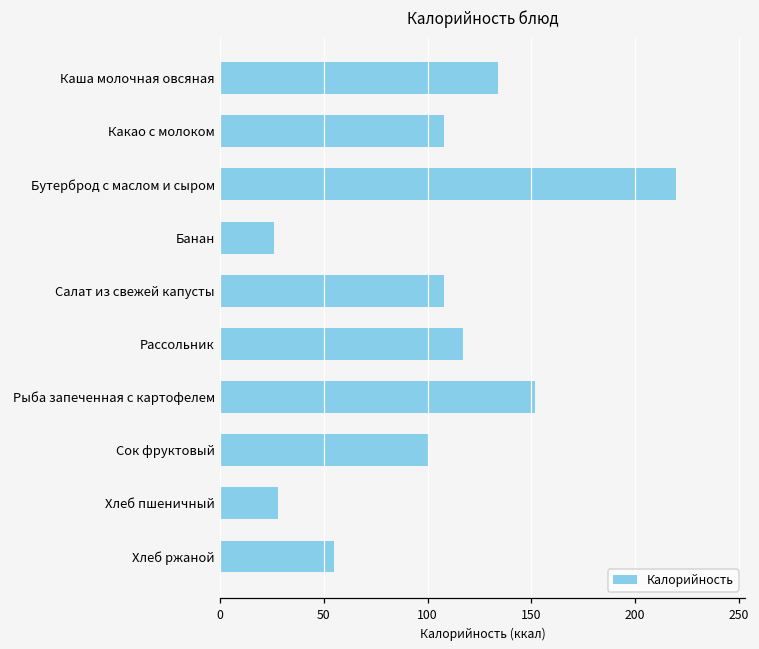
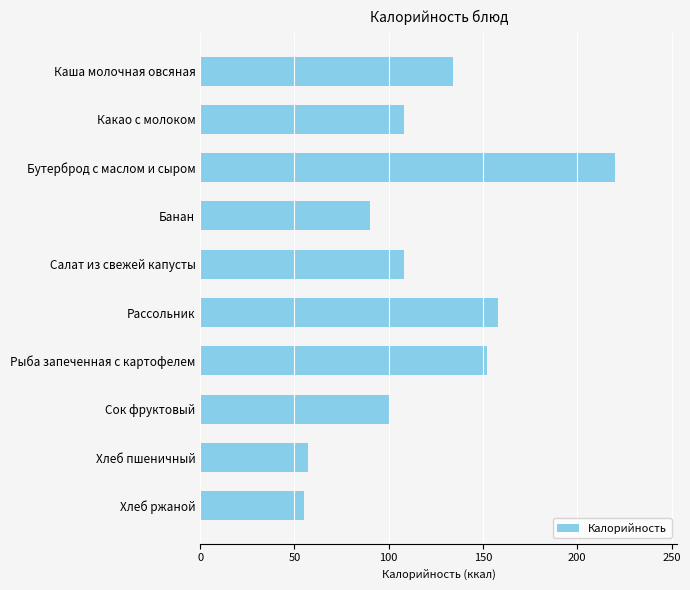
Банан: 26 -> 90
Рассольник: 117 -> 158
Хлеб пшеничный: 28 -> 57
